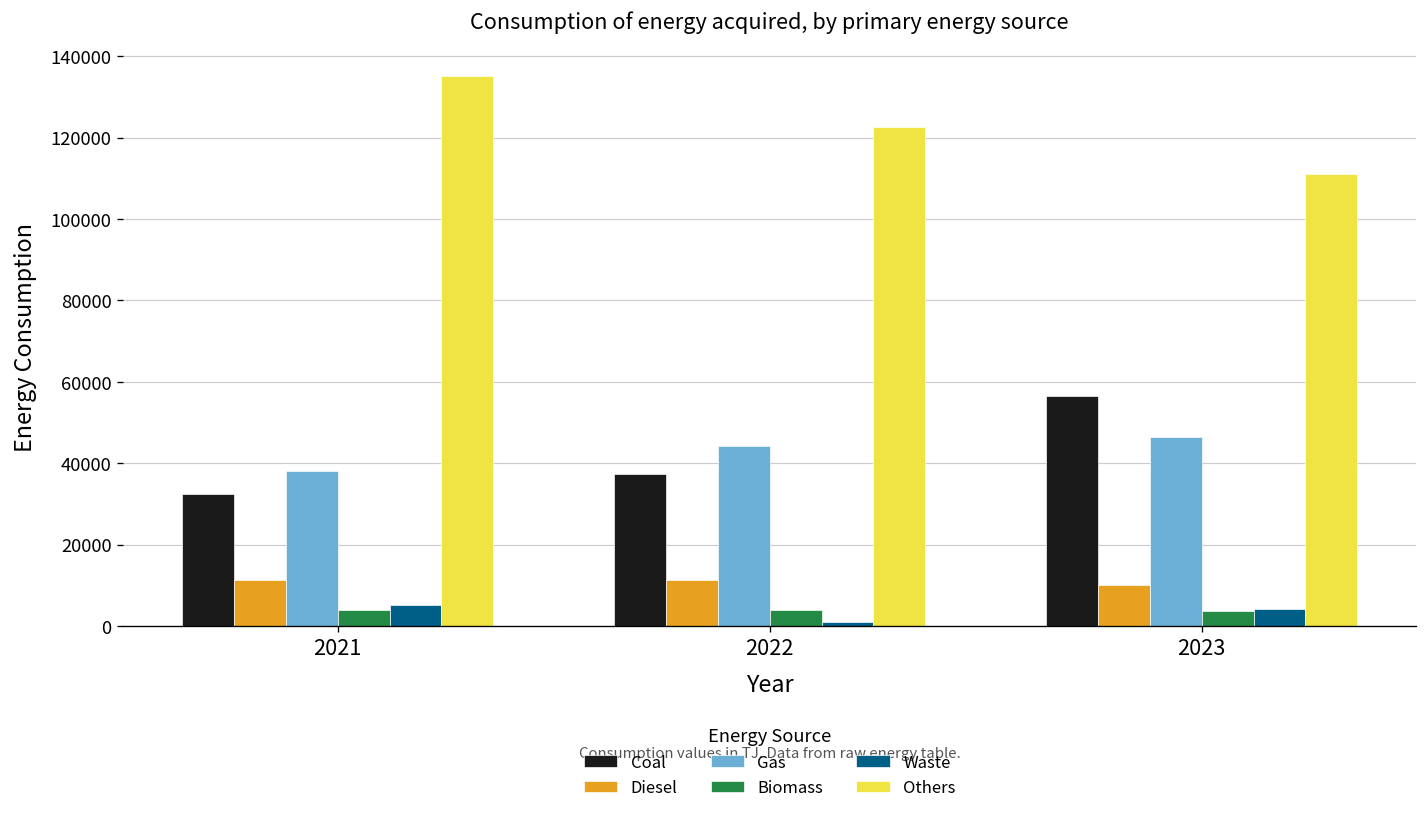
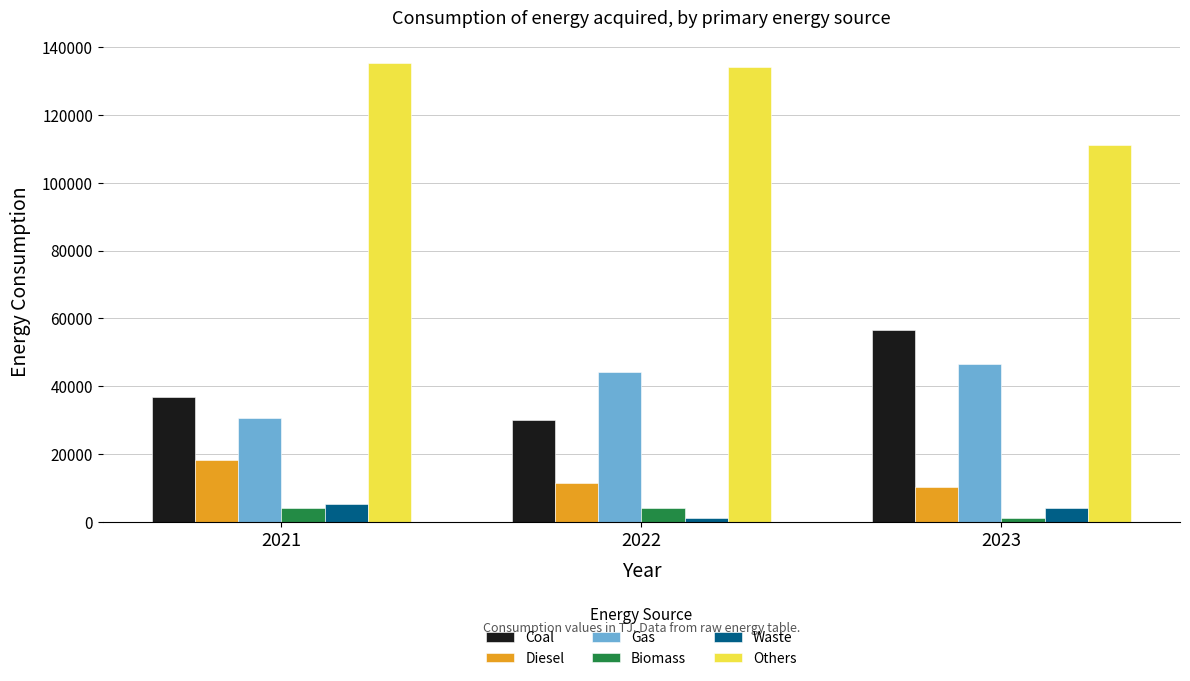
Coal, 2021: 33000 -> 37000
Diesel, 2021: 11000 -> 18000
Gas, 2021: 38000 -> 31000
Coal, 2022: 37000 -> 30000
Others, 2022: 123000 -> 134000
Biomass, 2023: 4000 -> 1000
